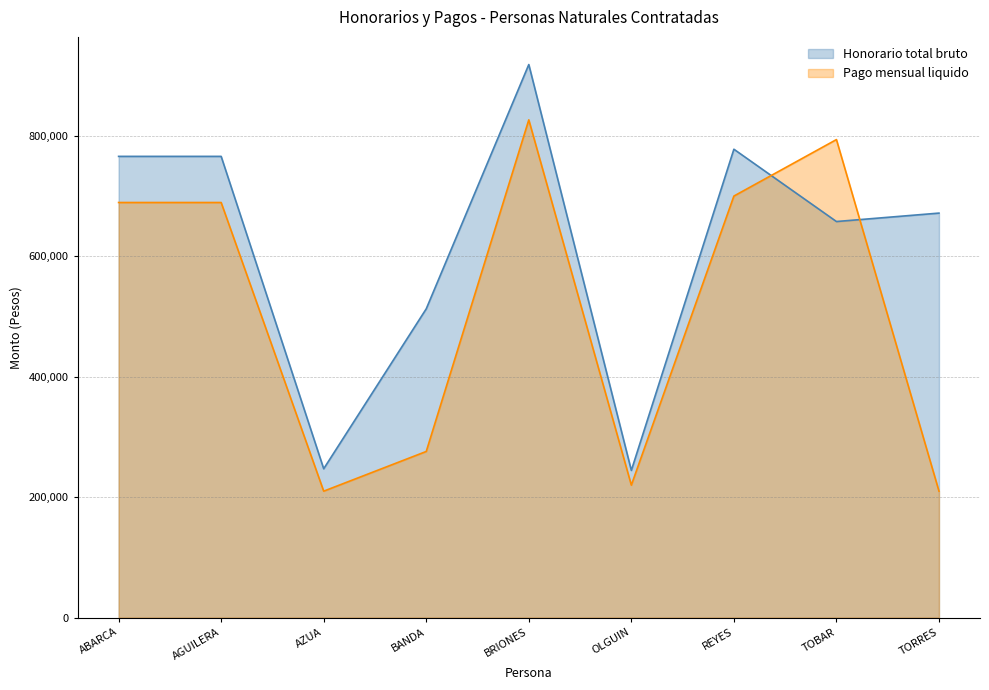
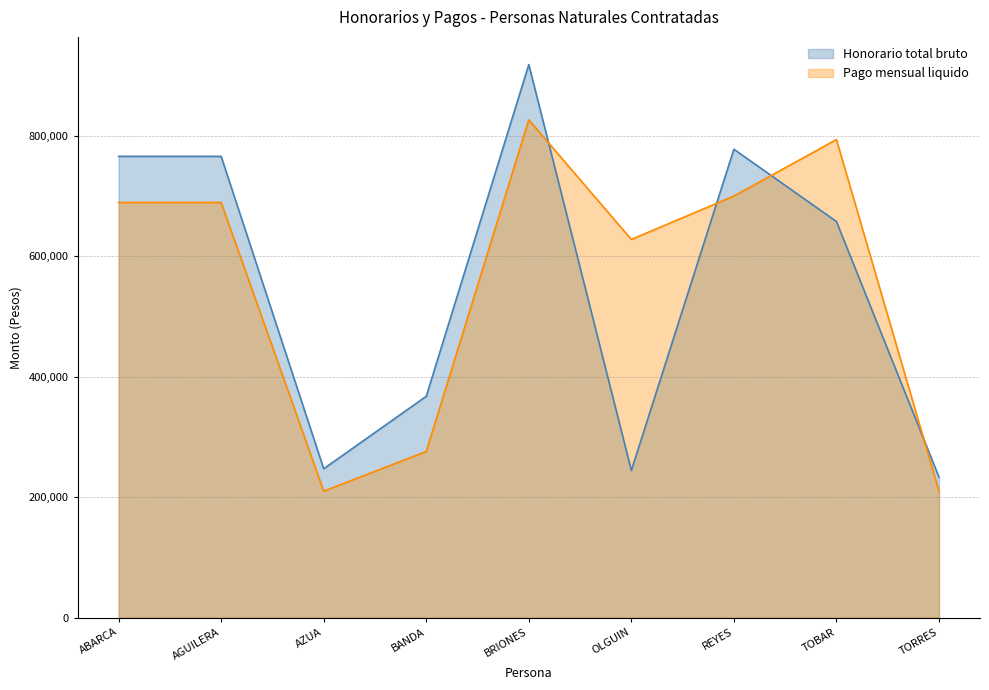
Honorario total bruto, BANDA: 510,000 -> 370,000
Pago mensual liquido, OLGUIN: 220,000 -> 630,000
Honorario total bruto, TORRES: 670,000 -> 230,000
